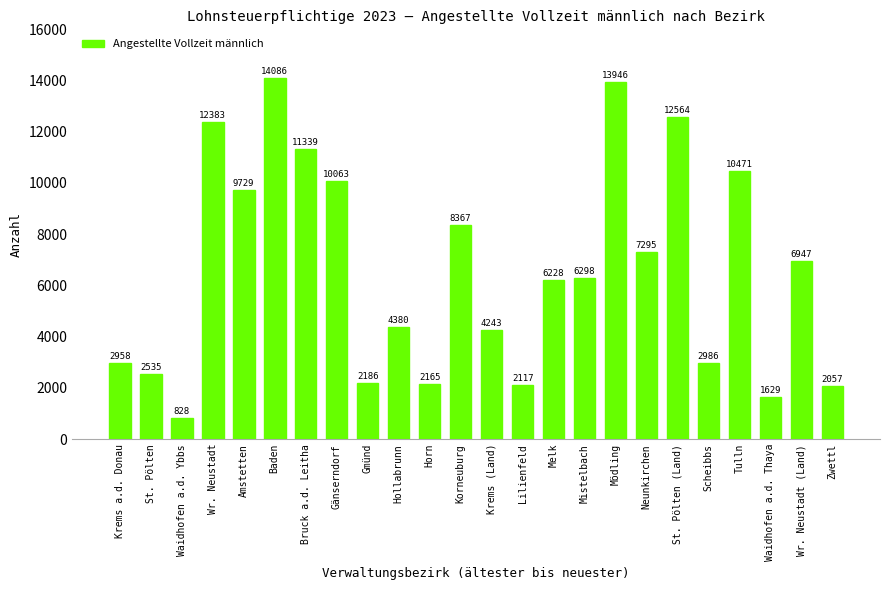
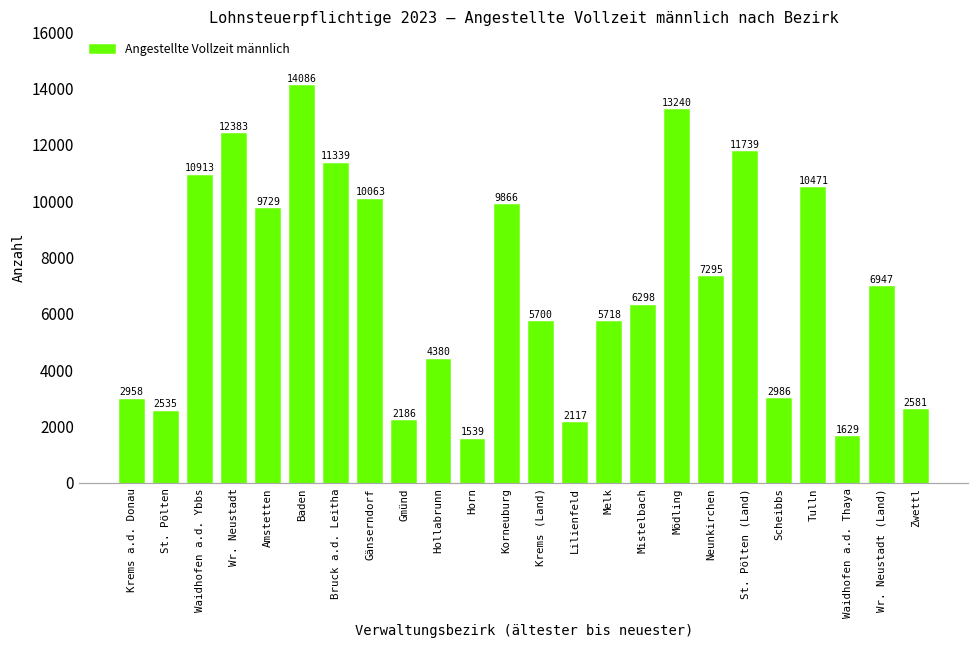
Waidhofen a.d. Ybbs: 828 -> 10913
Horn: 2165 -> 1539
Korneuburg: 8367 -> 9866
Krems (Land): 4243 -> 5700
Melk: 6228 -> 5718
Mödling: 13946 -> 13240
St. Pölten (Land): 12564 -> 11739
Zwettl: 2057 -> 2581
